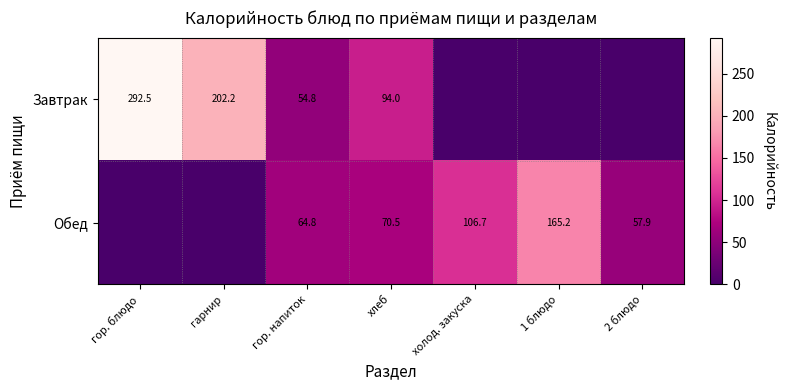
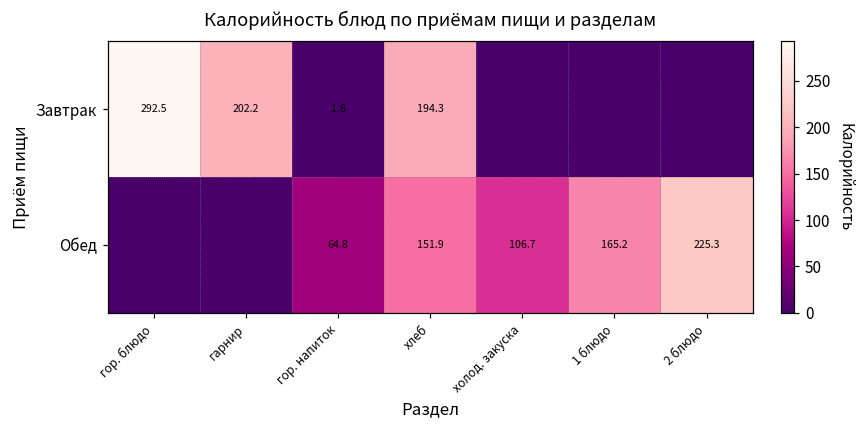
Завтрак, гор. напиток: 54.8 -> 1.6
Завтрак, хлеб: 94.0 -> 194.3
Обед, хлеб: 70.5 -> 151.9
Обед, 2 блюдо: 57.9 -> 225.3
